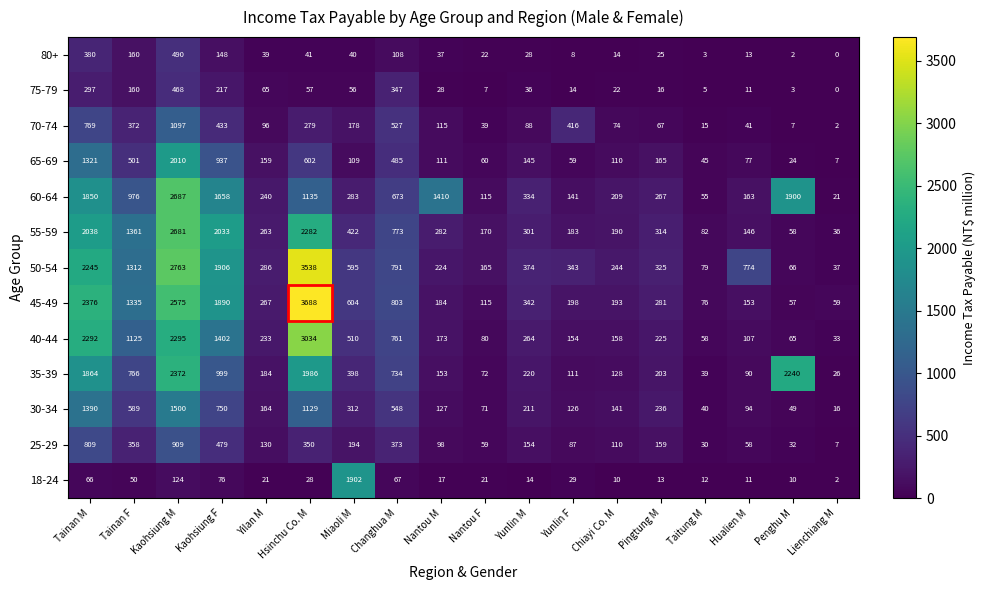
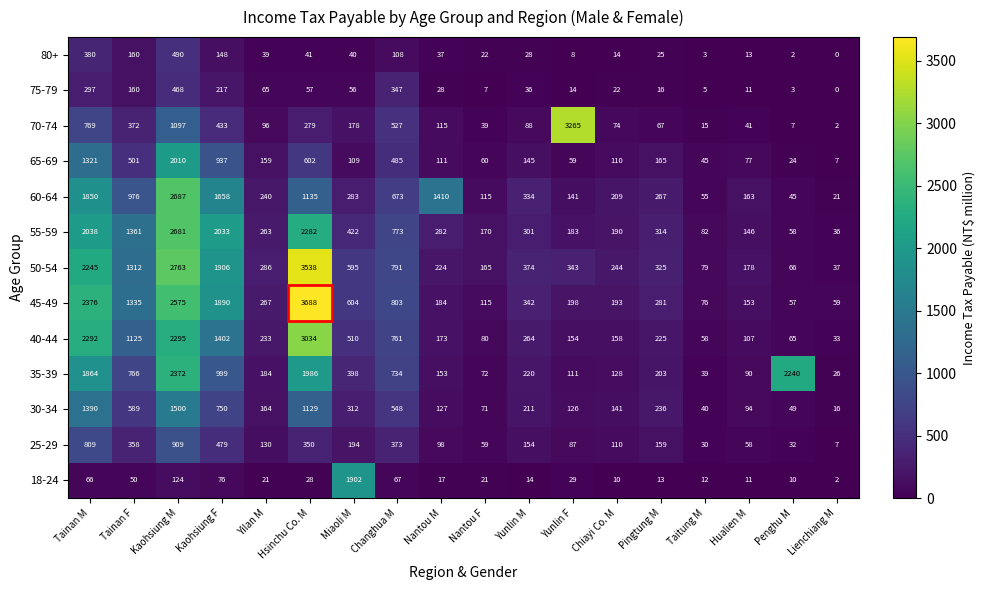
70-74, Yunlin F: 416 -> 3265
60-64, Penghu M: 1900 -> 45
50-54, Hualien M: 774 -> 178
